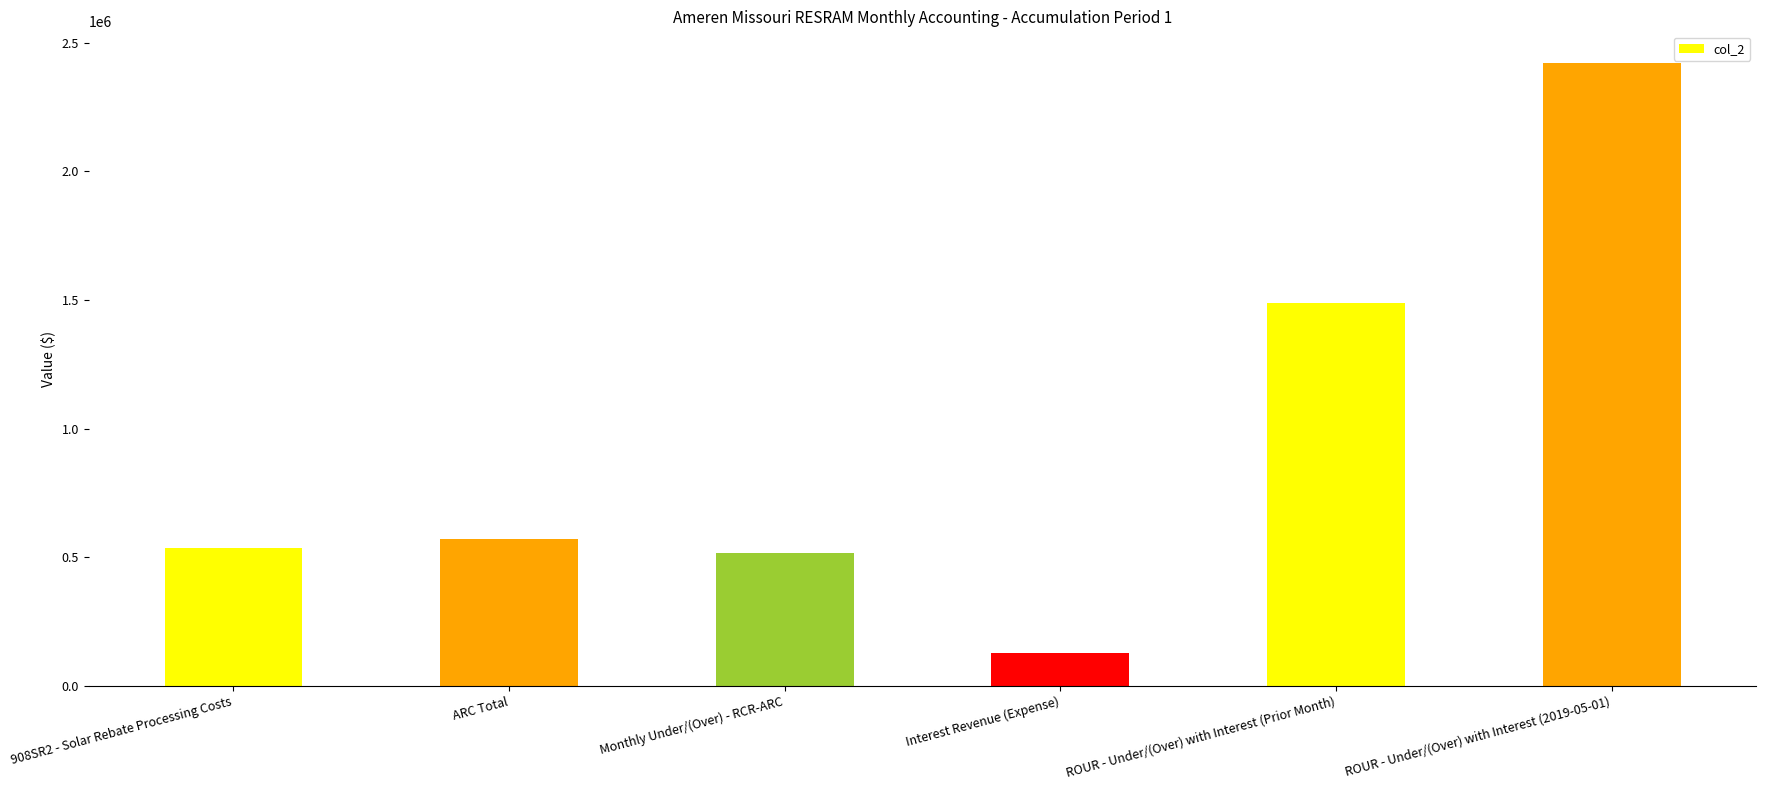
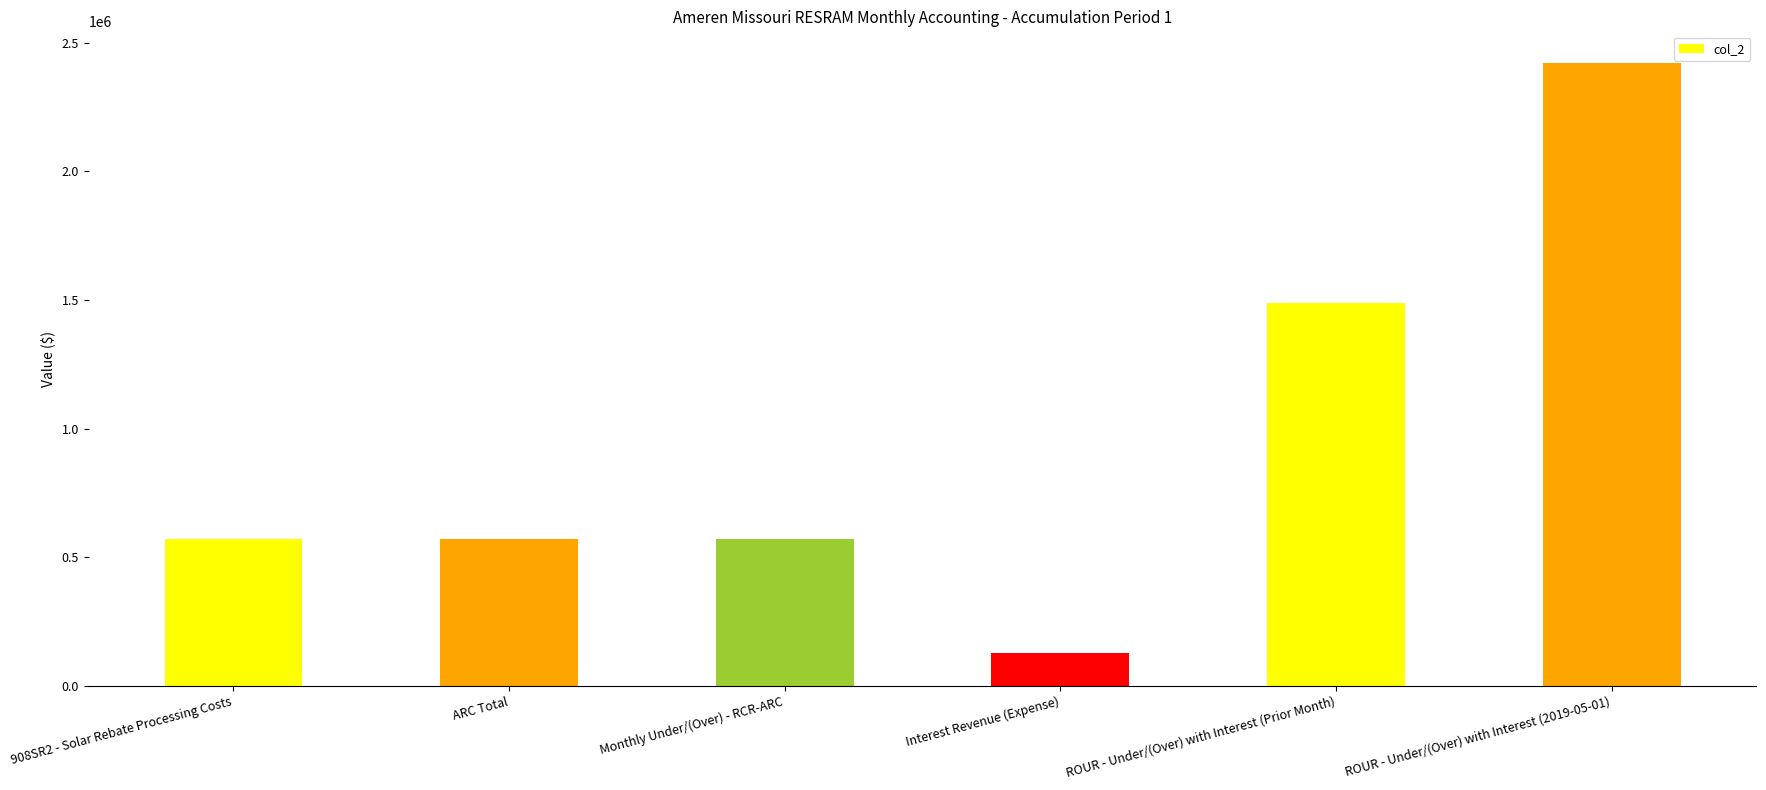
908SR2 - Solar Rebate Processing Costs: 540000 -> 570000
Monthly Under/(Over) - RCR-ARC: 520000 -> 570000
